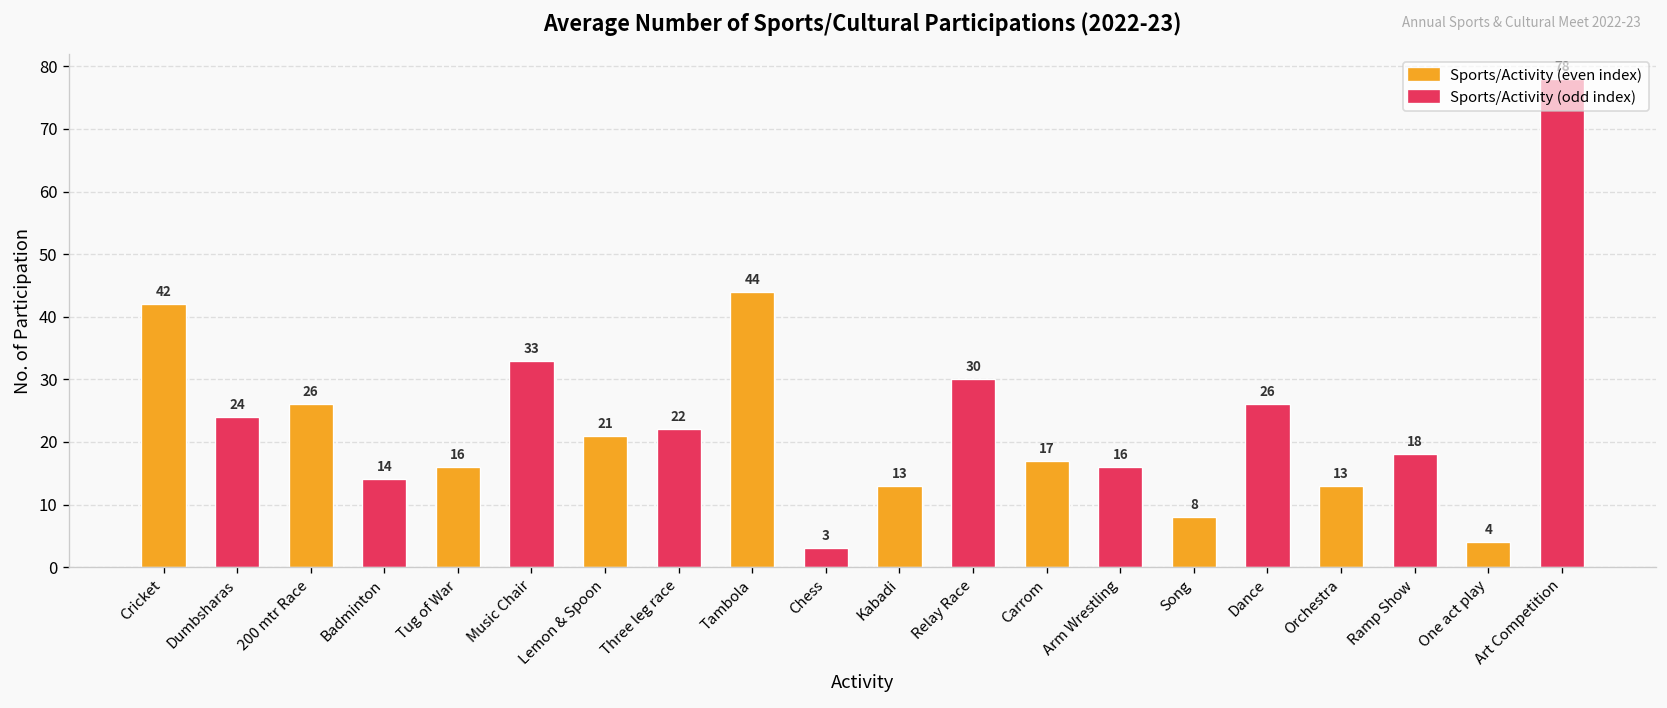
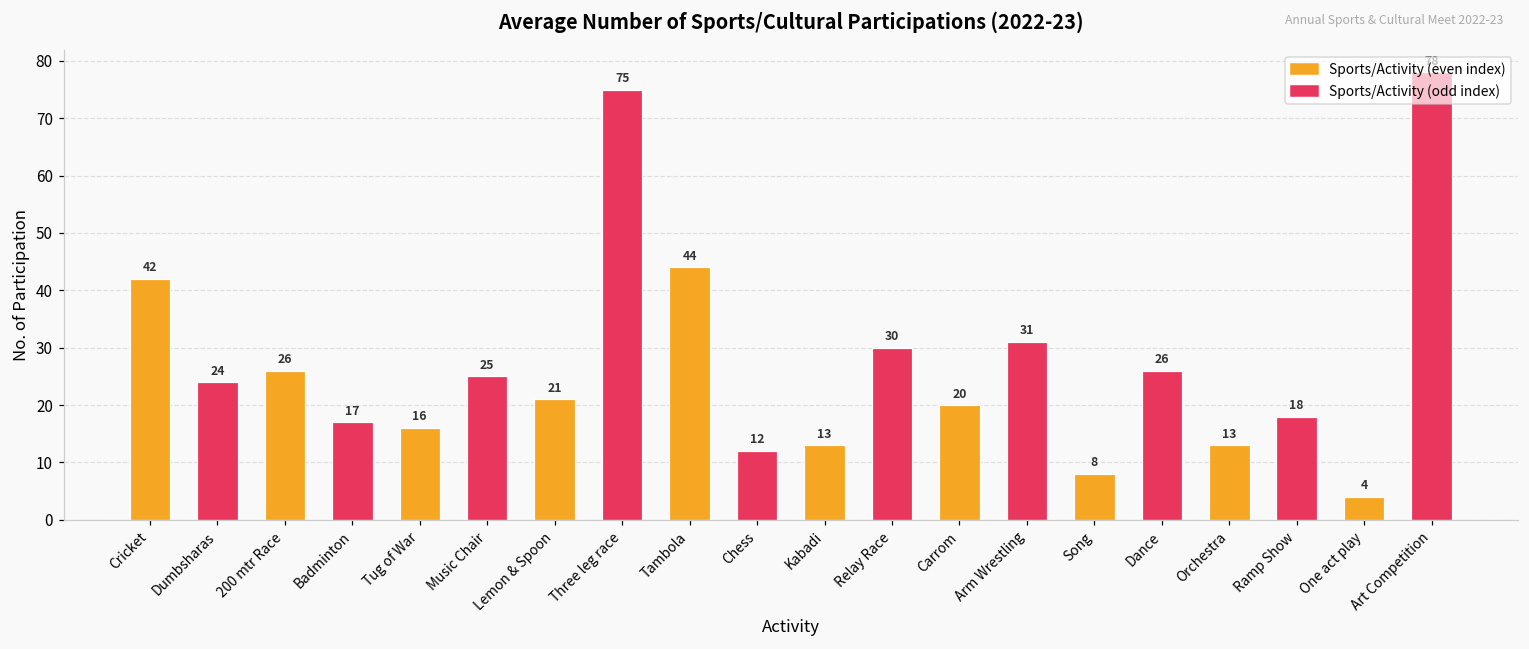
Badminton: 14 -> 17
Music Chair: 33 -> 25
Three leg race: 22 -> 75
Chess: 3 -> 12
Carrom: 17 -> 20
Arm Wrestling: 16 -> 31
